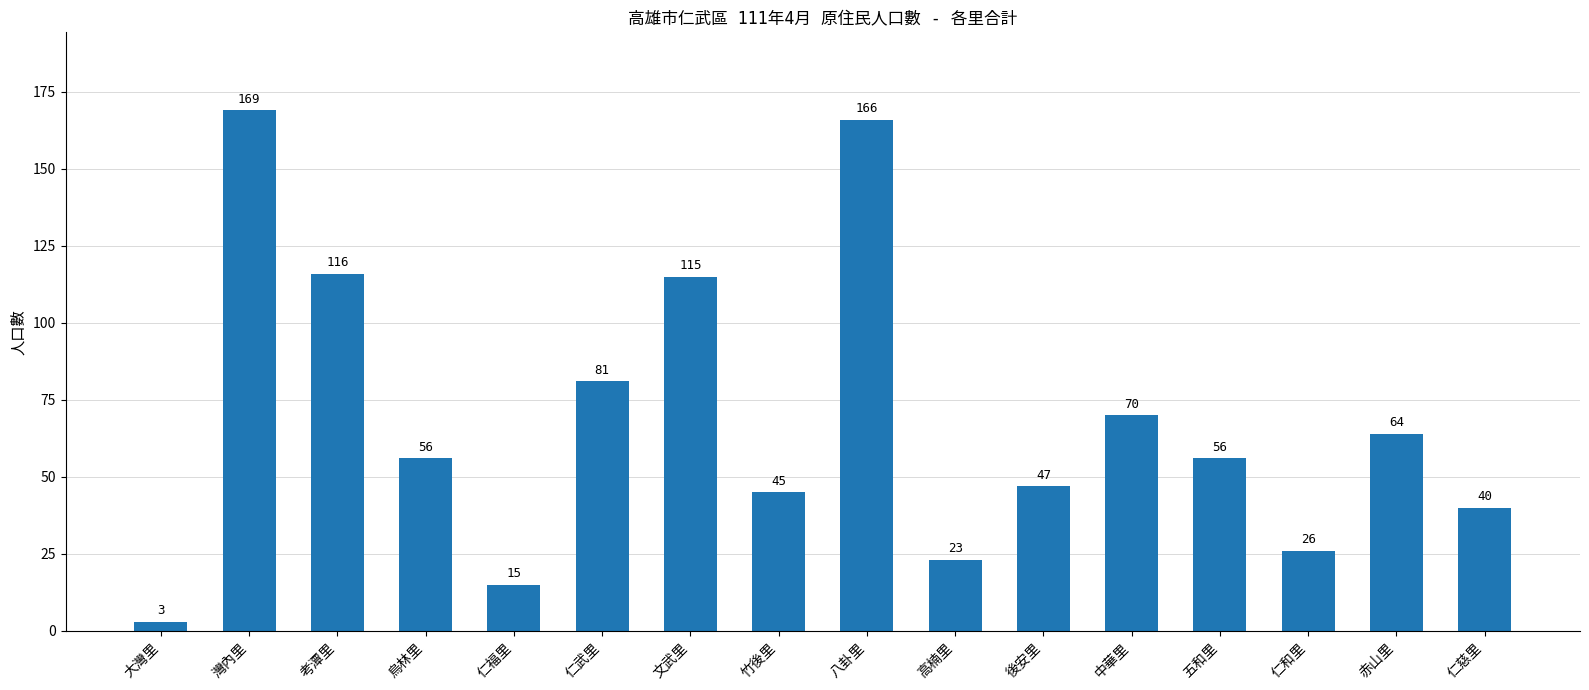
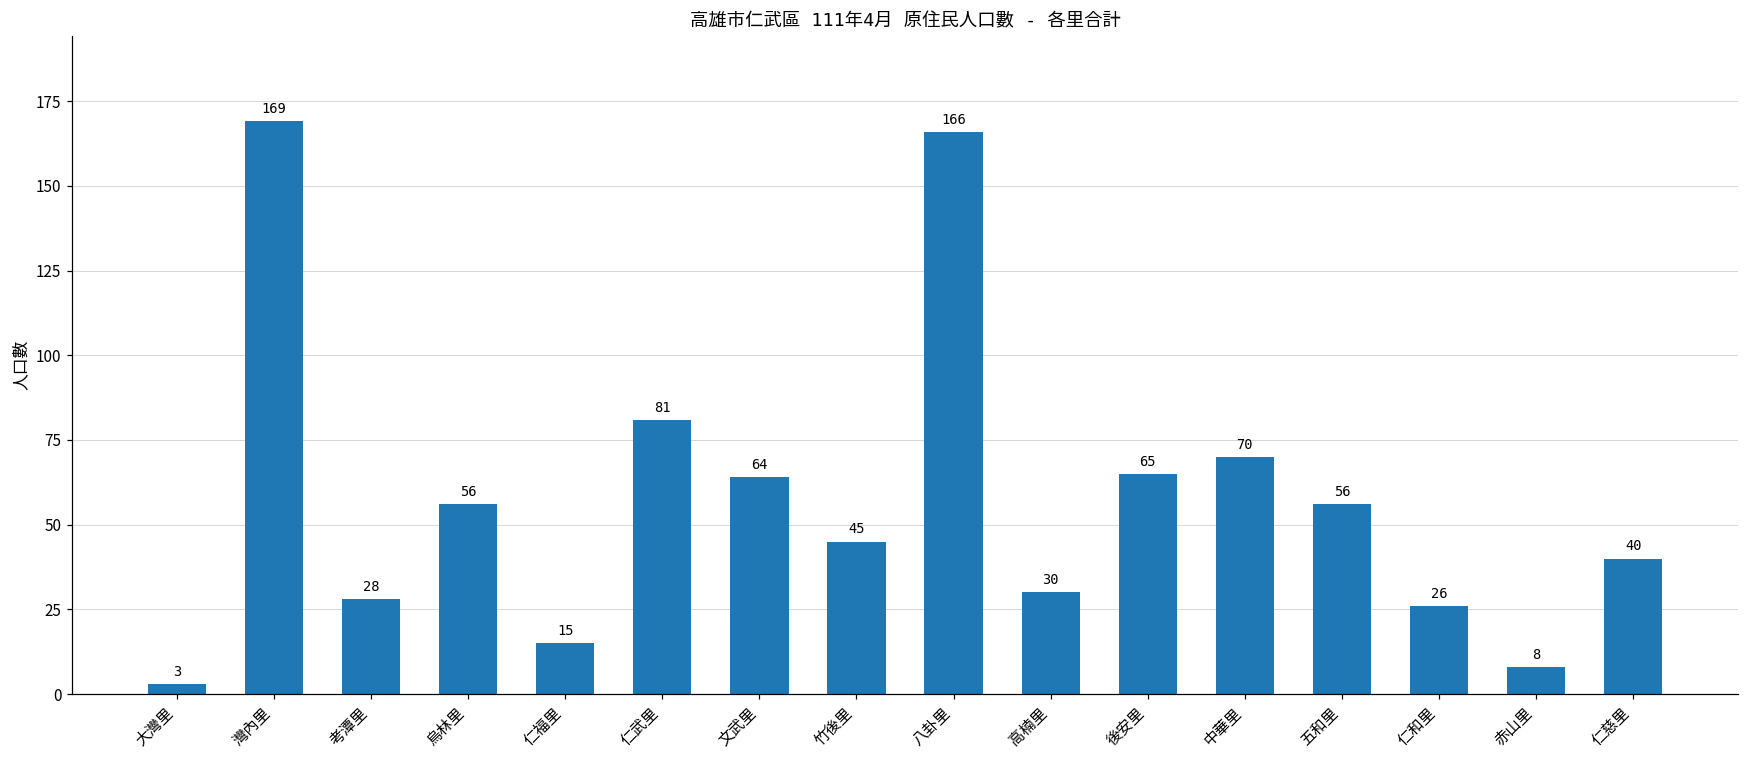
考潭里: 116 -> 28
文武里: 115 -> 64
高楠里: 23 -> 30
後安里: 47 -> 65
赤山里: 64 -> 8
